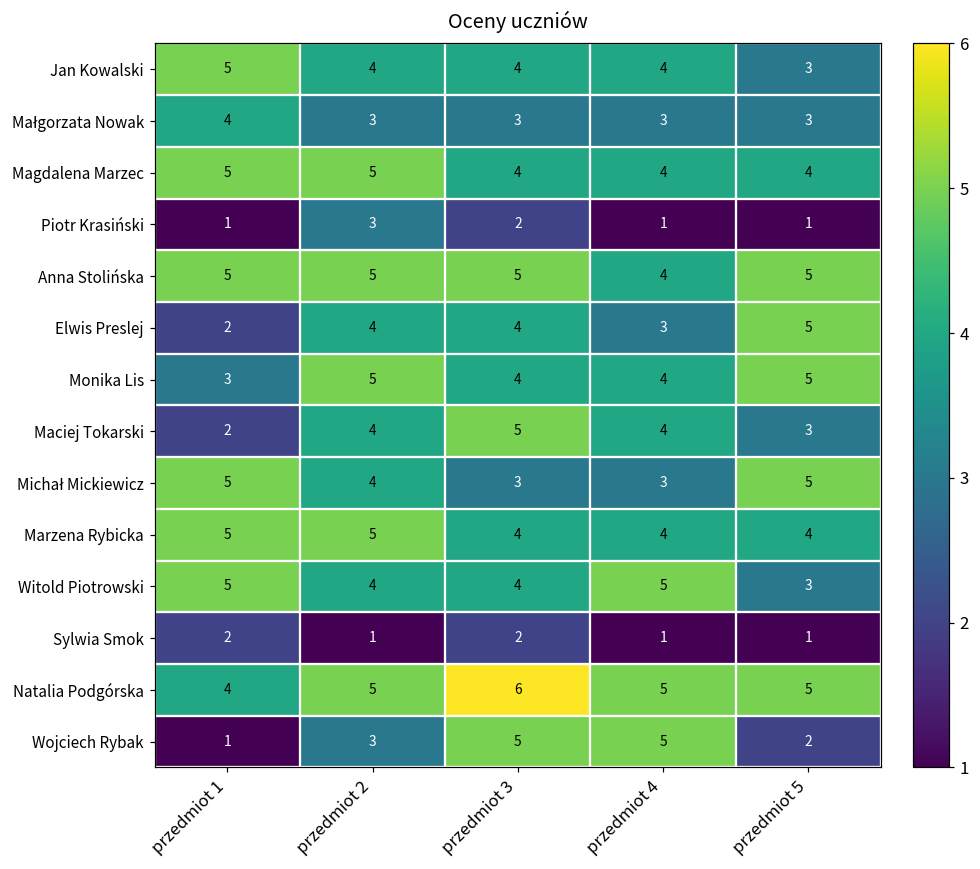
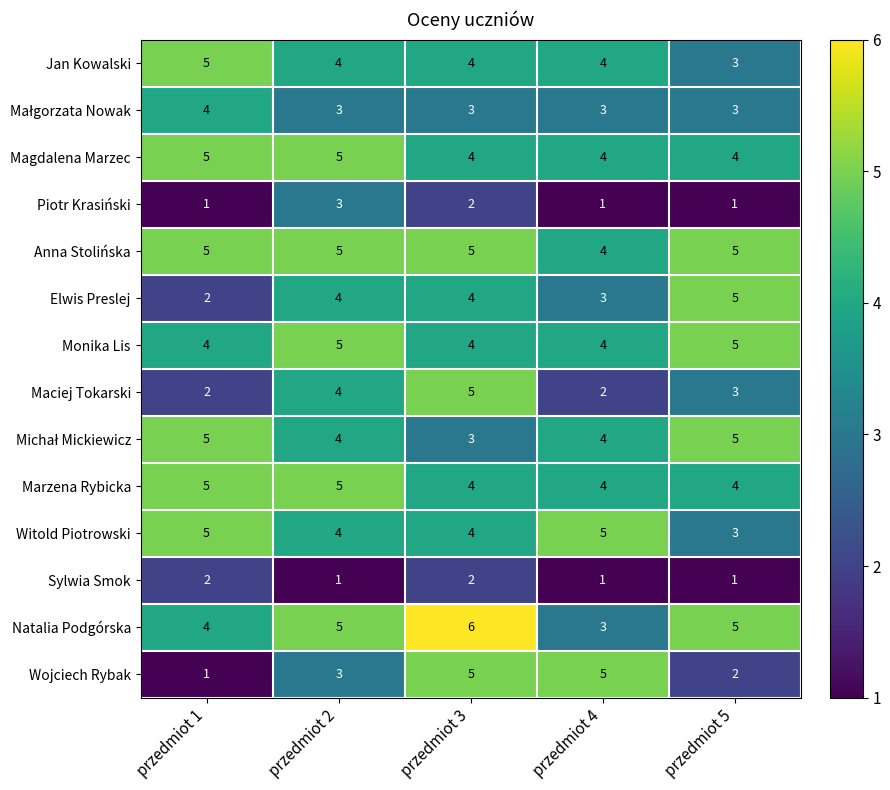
Monika Lis, przedmiot 1: 3 -> 4
Maciej Tokarski, przedmiot 4: 4 -> 2
Michał Mickiewicz, przedmiot 4: 3 -> 4
Natalia Podgórska, przedmiot 4: 5 -> 3
